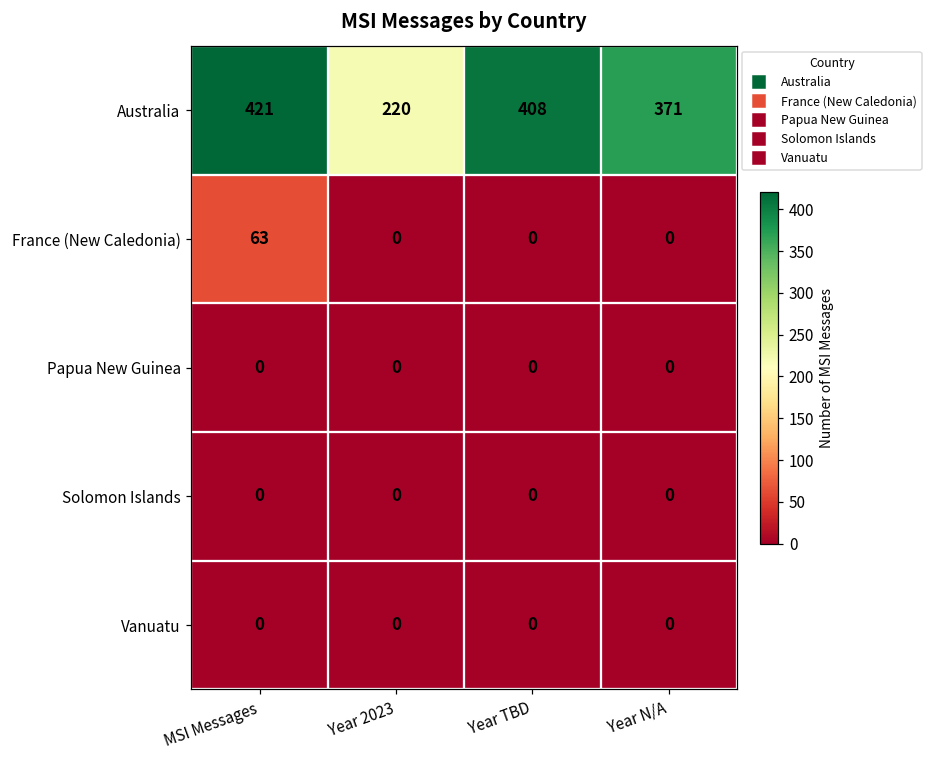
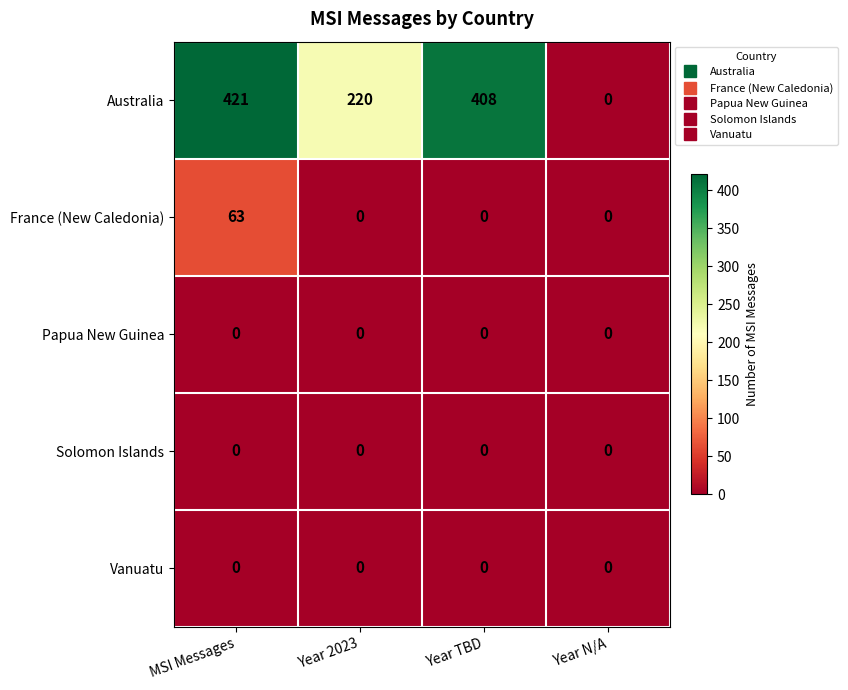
Australia, Year N/A: 371 -> 0
